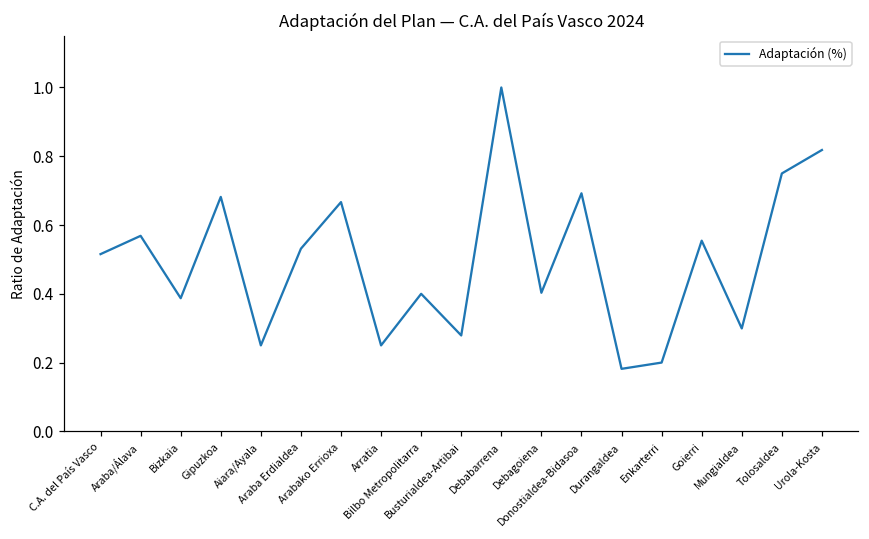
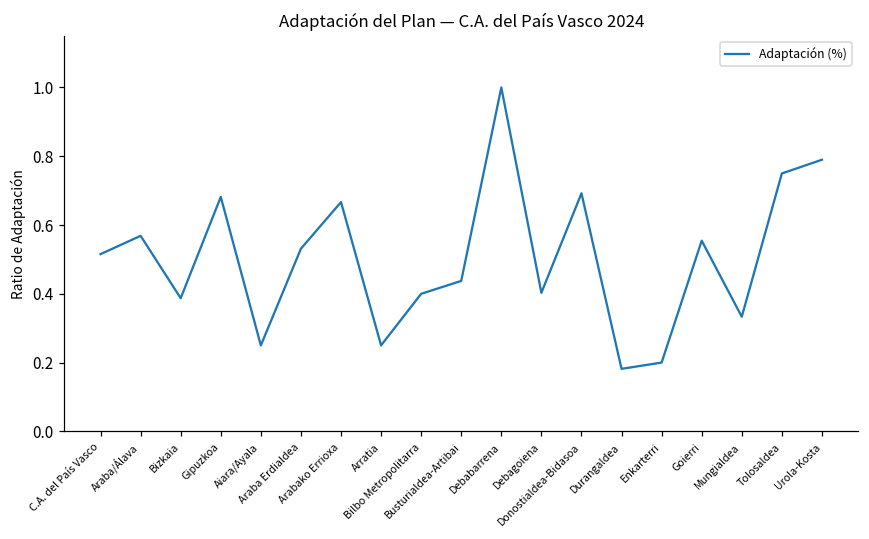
Busturialdea-Artibai: 0.28 -> 0.44
Mungialdea: 0.30 -> 0.33
Urola-Kosta: 0.82 -> 0.79
